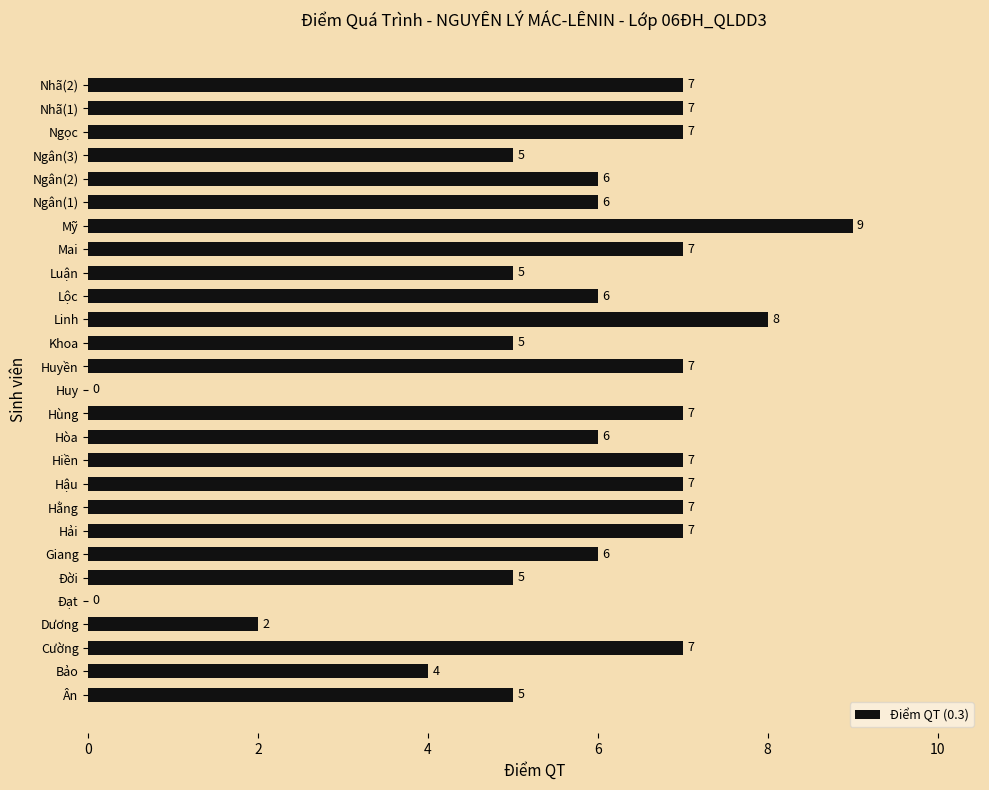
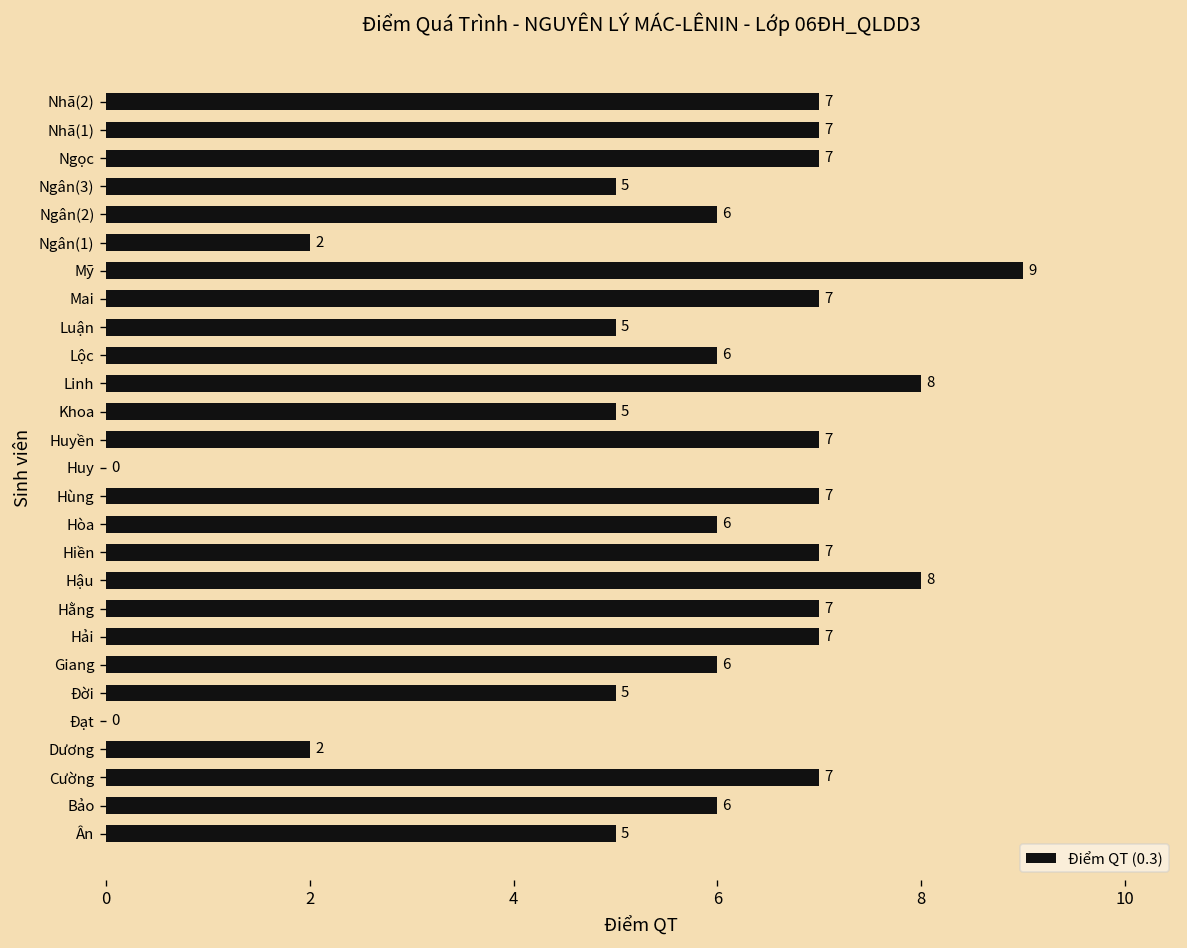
Ngân(1): 6 -> 2
Hậu: 7 -> 8
Bảo: 4 -> 6
